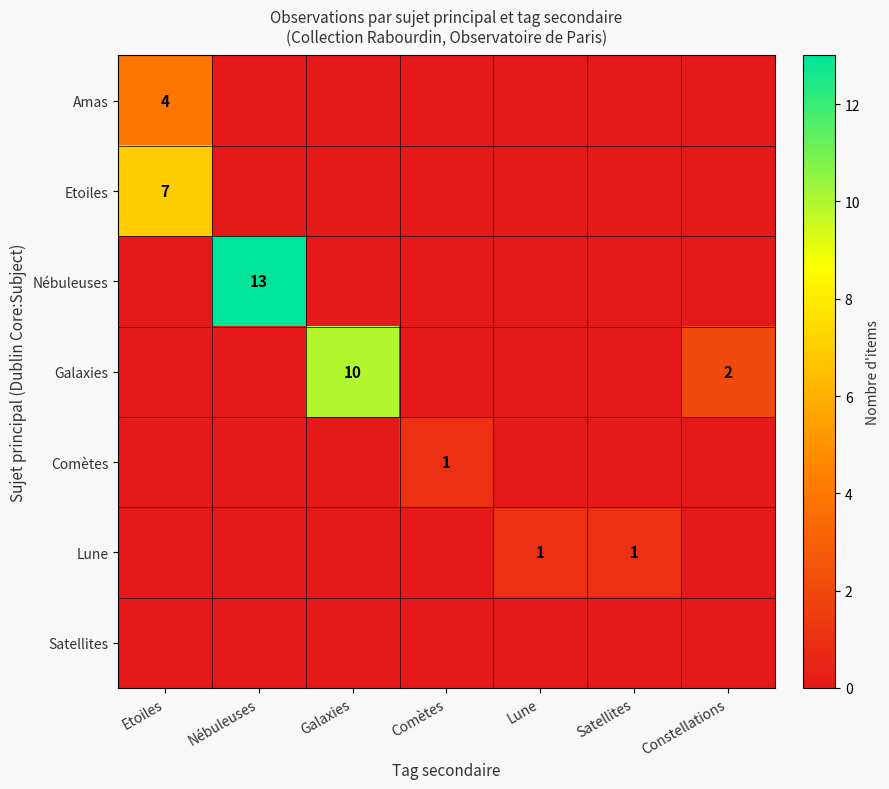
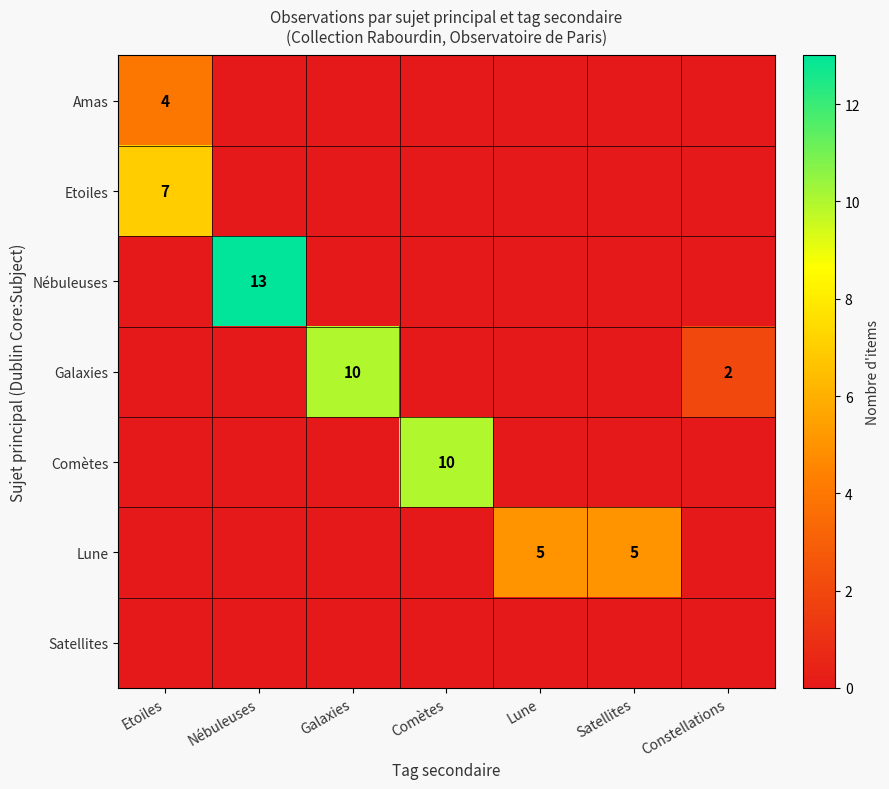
Comètes, Comètes: 1 -> 10
Lune, Lune: 1 -> 5
Lune, Satellites: 1 -> 5
